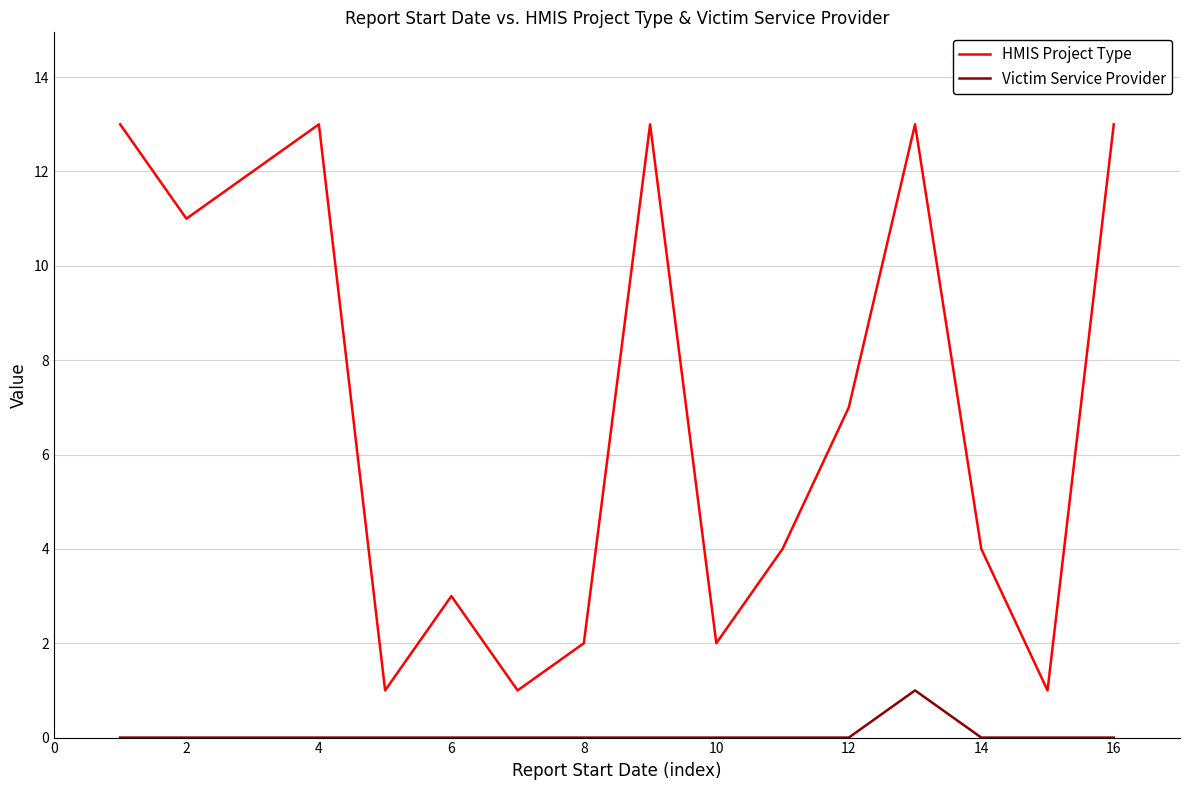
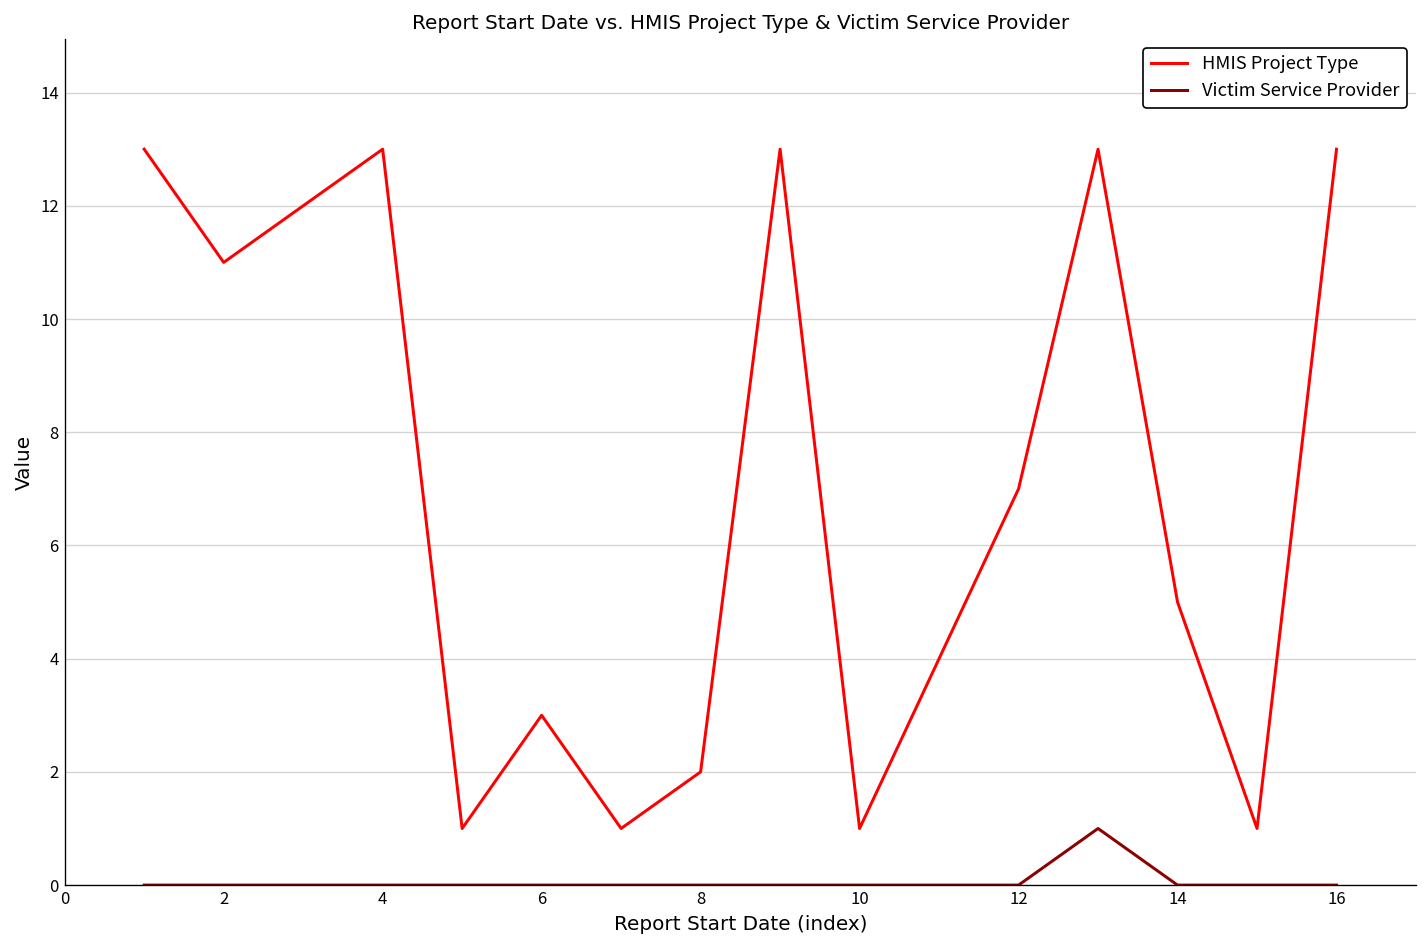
HMIS Project Type, 10: 2 -> 1
HMIS Project Type, 14: 4 -> 5
